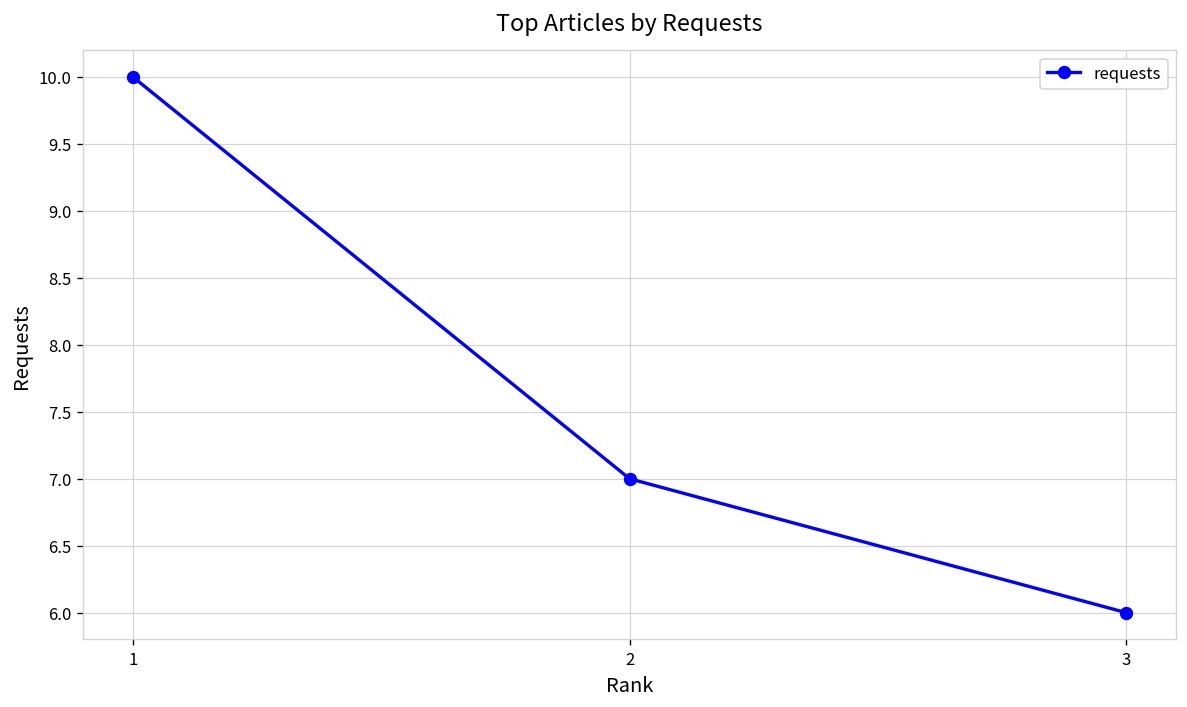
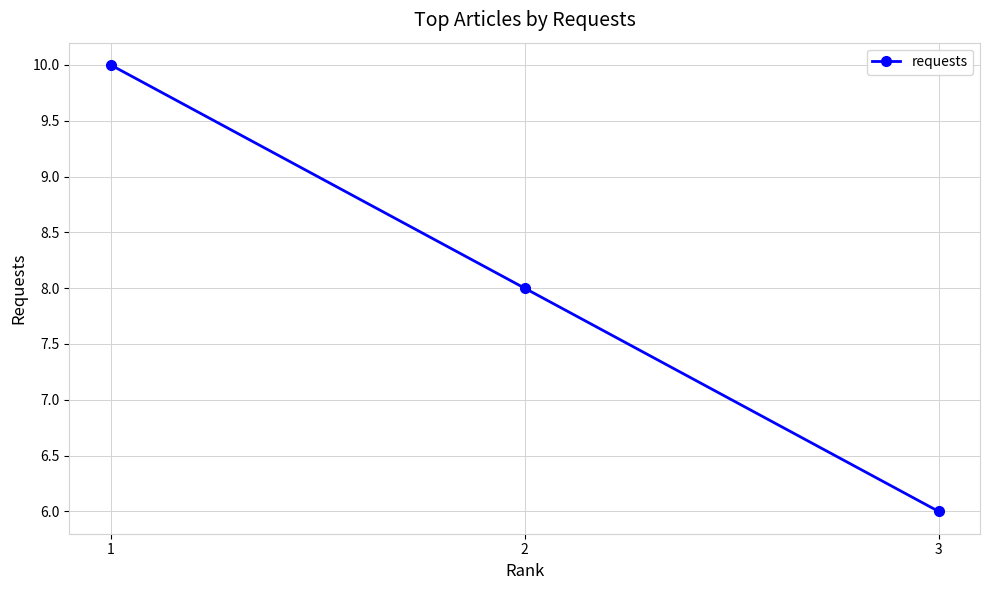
2: 7 -> 8
